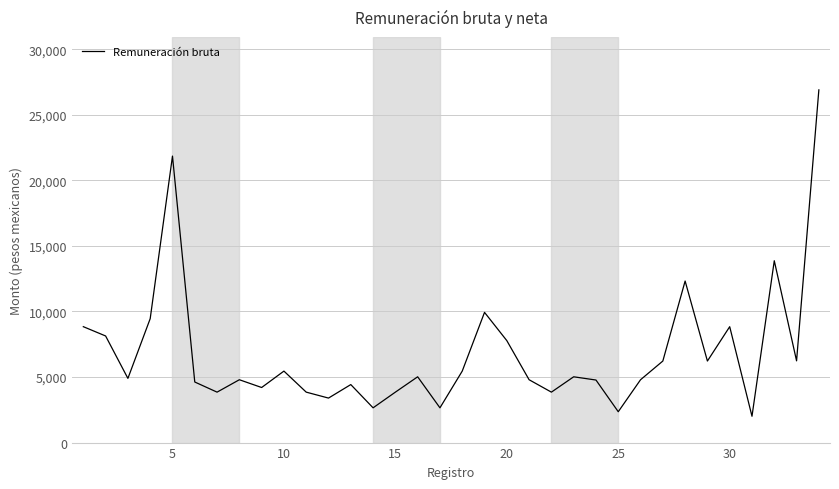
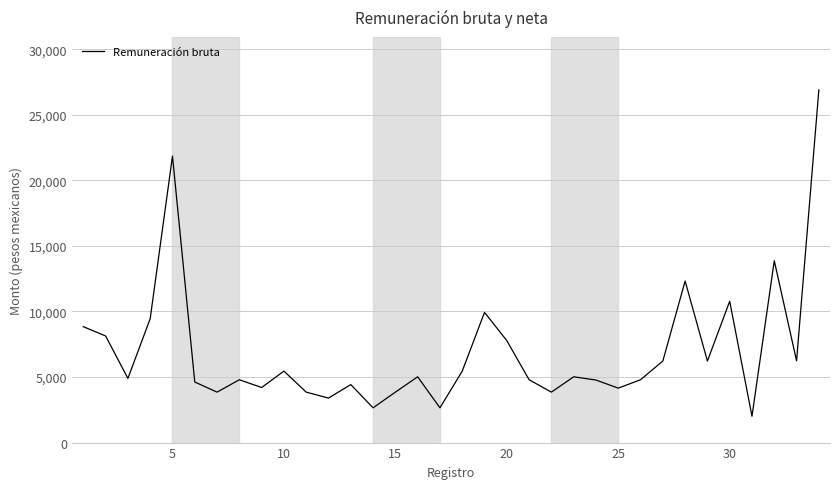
25: 2,400 -> 4,200
30: 8,800 -> 10,800
